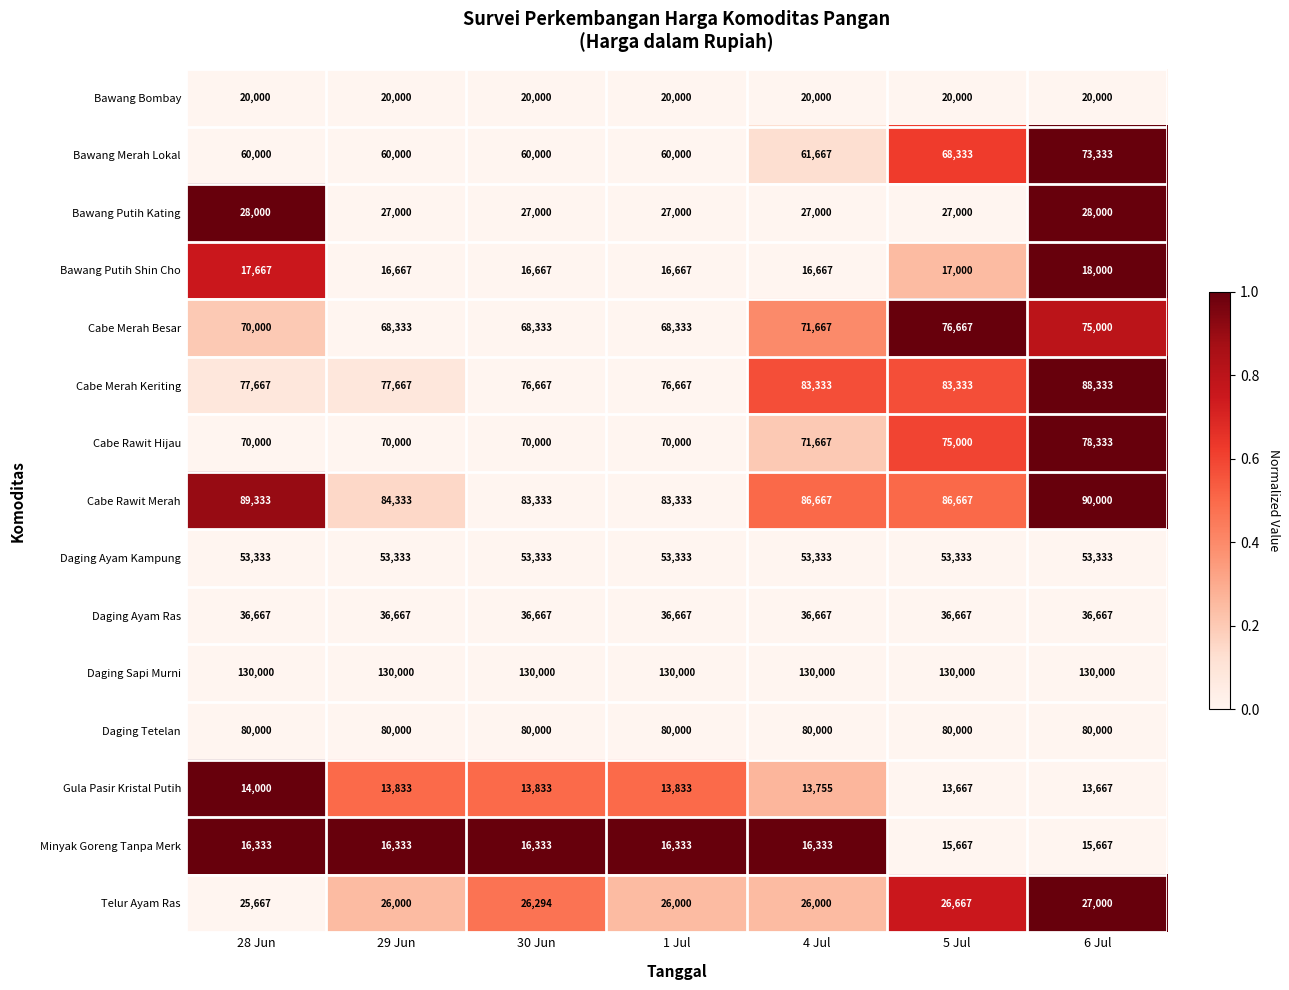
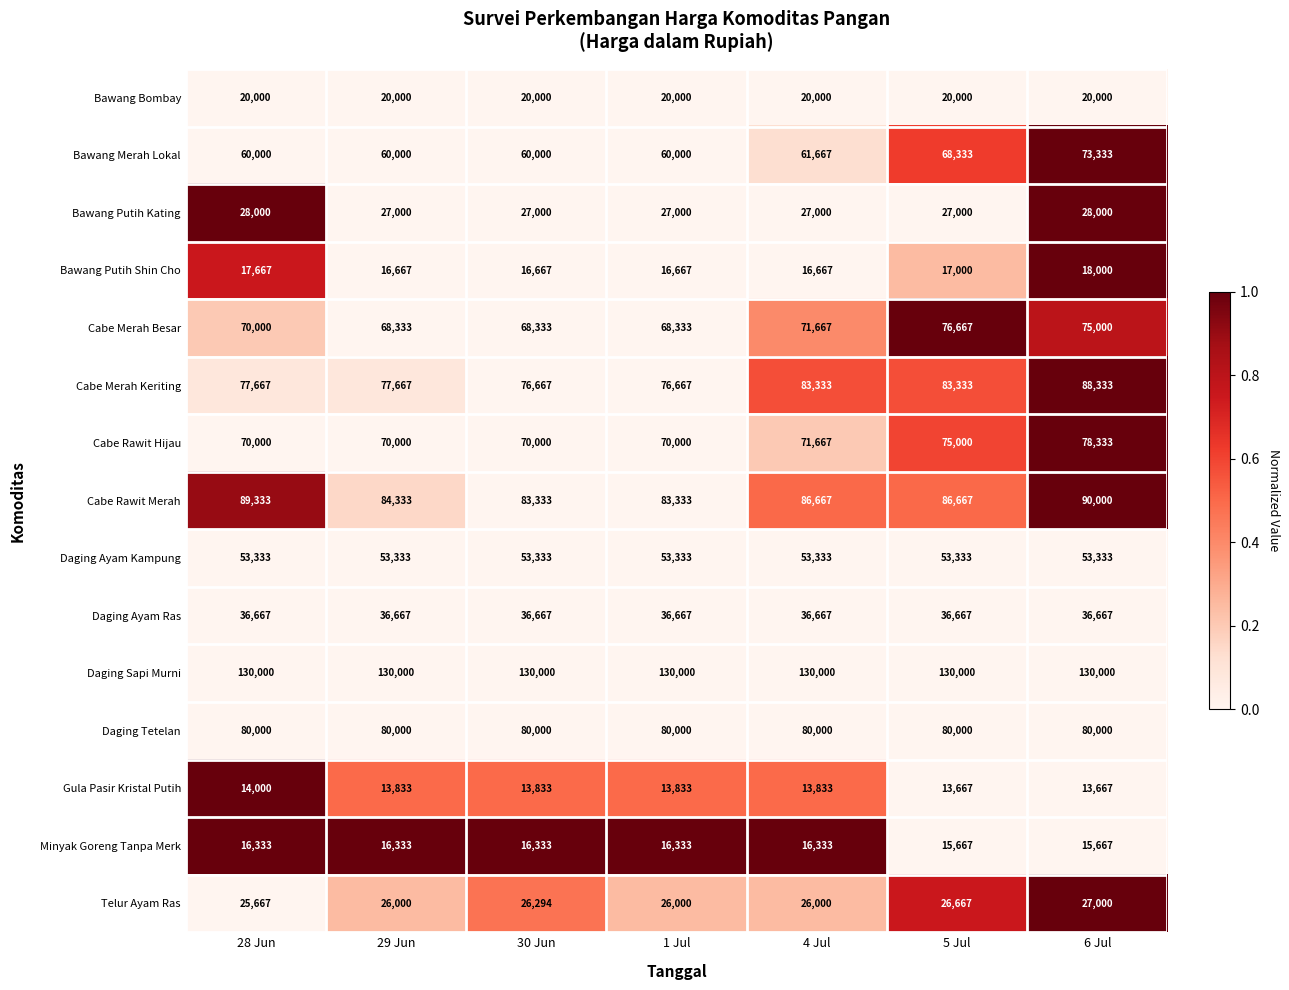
Gula Pasir Kristal Putih, 4 Jul: 13,755 -> 13,833
